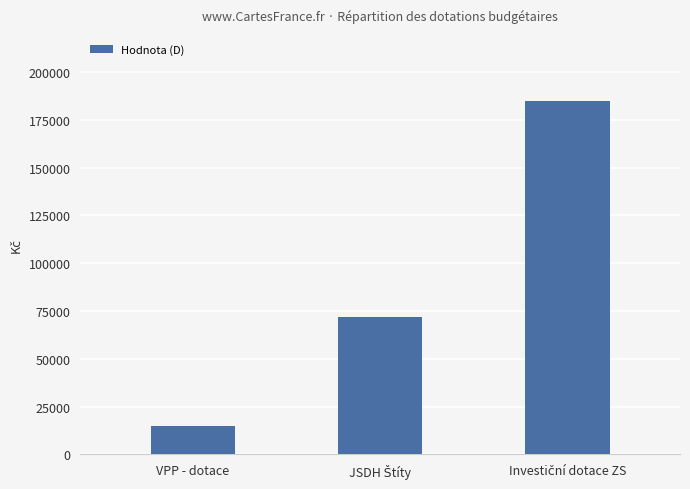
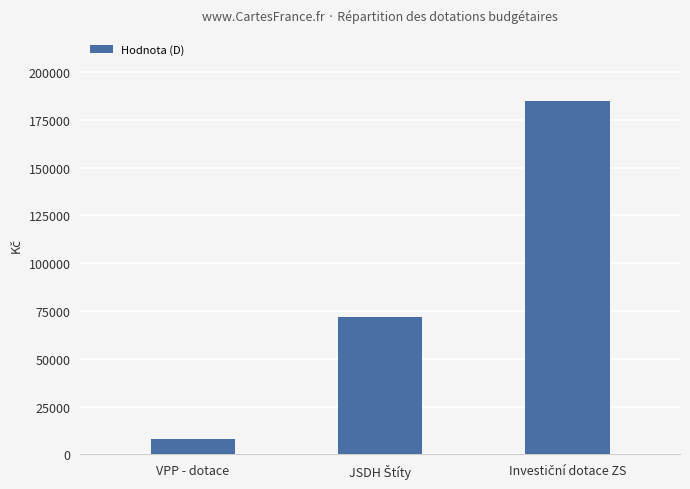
VPP - dotace: 15000 -> 8000
